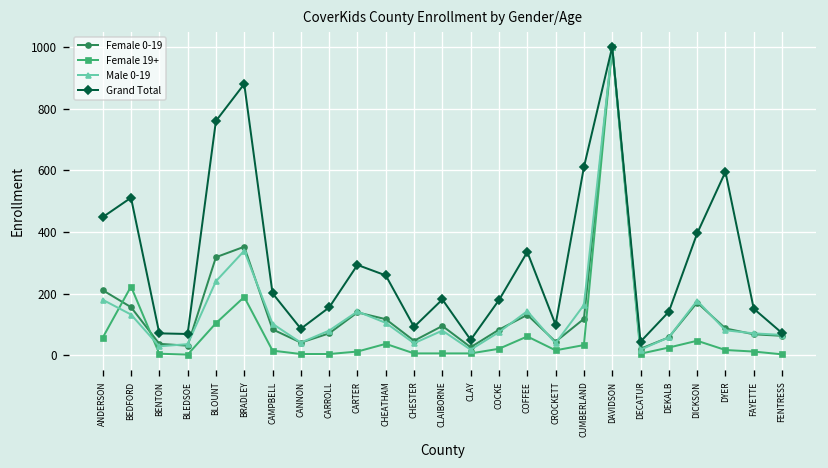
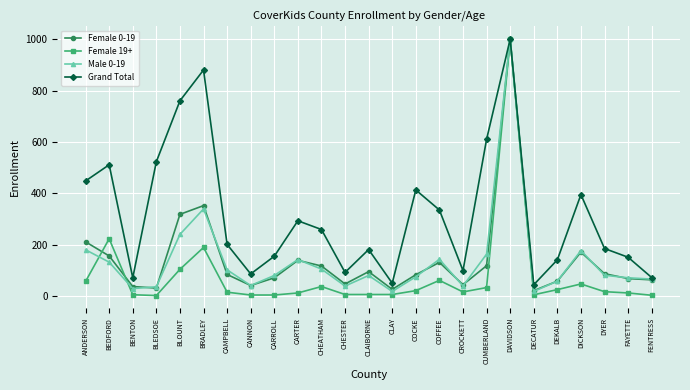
Grand Total, BLEDSOE: 70 -> 520
Grand Total, COCKE: 180 -> 410
Grand Total, DYER: 600 -> 190
